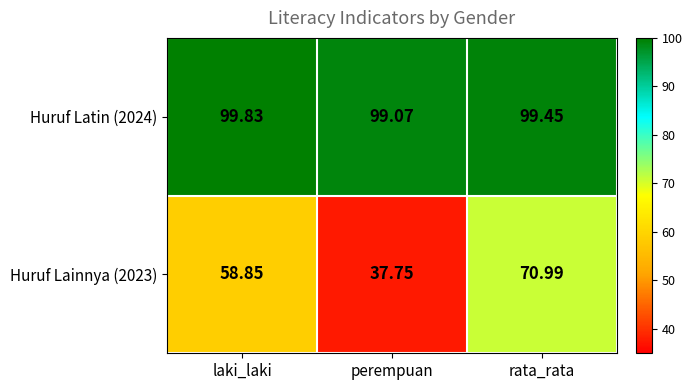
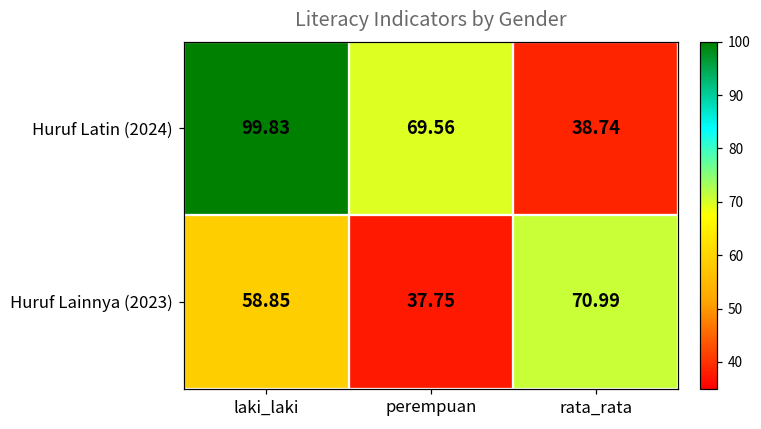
Huruf Latin (2024), perempuan: 99.07 -> 69.56
Huruf Latin (2024), rata_rata: 99.45 -> 38.74
